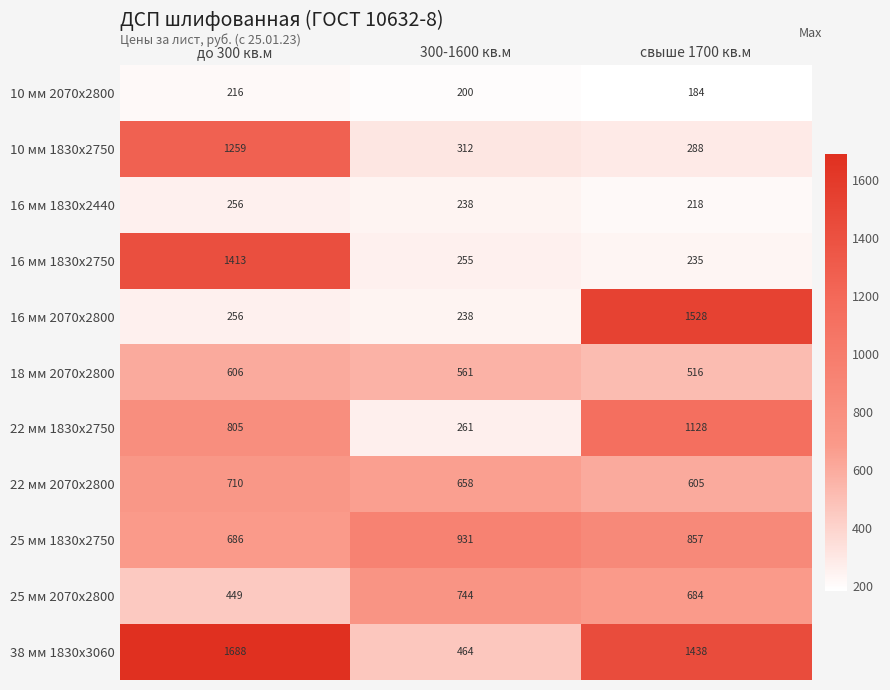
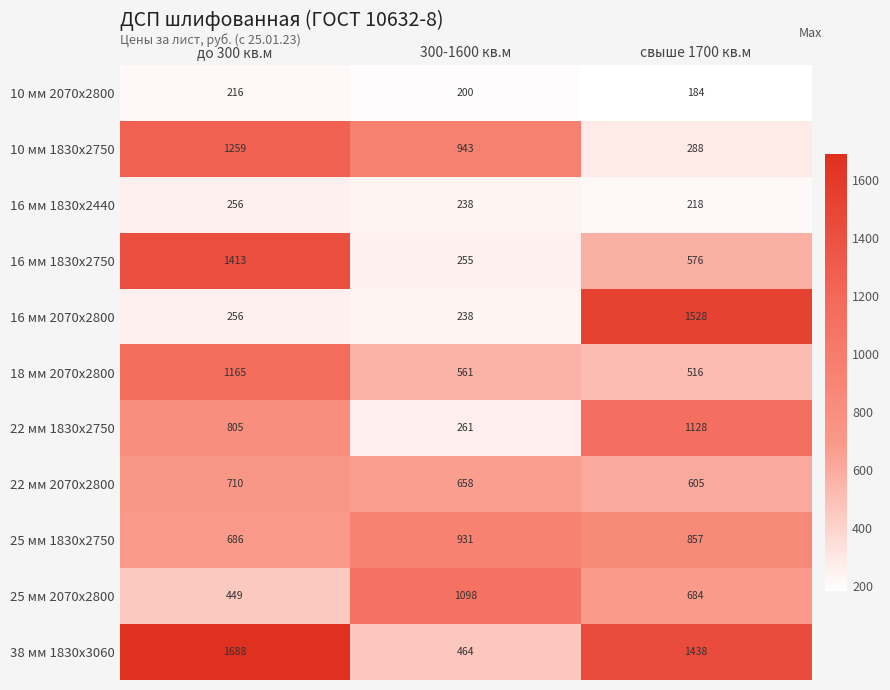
10 мм 1830x2750, 300-1600 кв.м: 312 -> 943
16 мм 1830x2750, свыше 1700 кв.м: 235 -> 576
18 мм 2070x2800, до 300 кв.м: 606 -> 1165
25 мм 2070x2800, 300-1600 кв.м: 744 -> 1098
